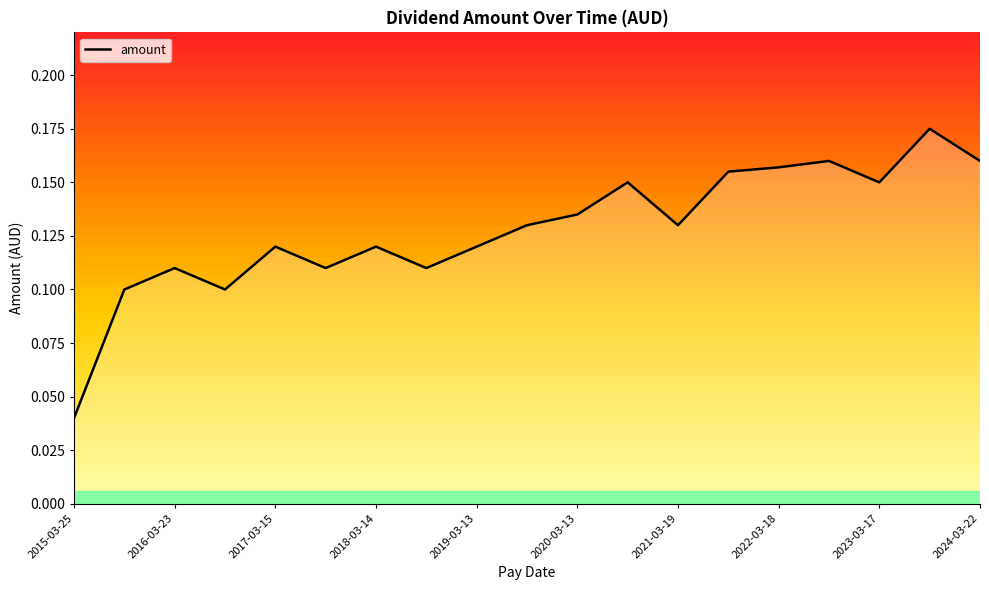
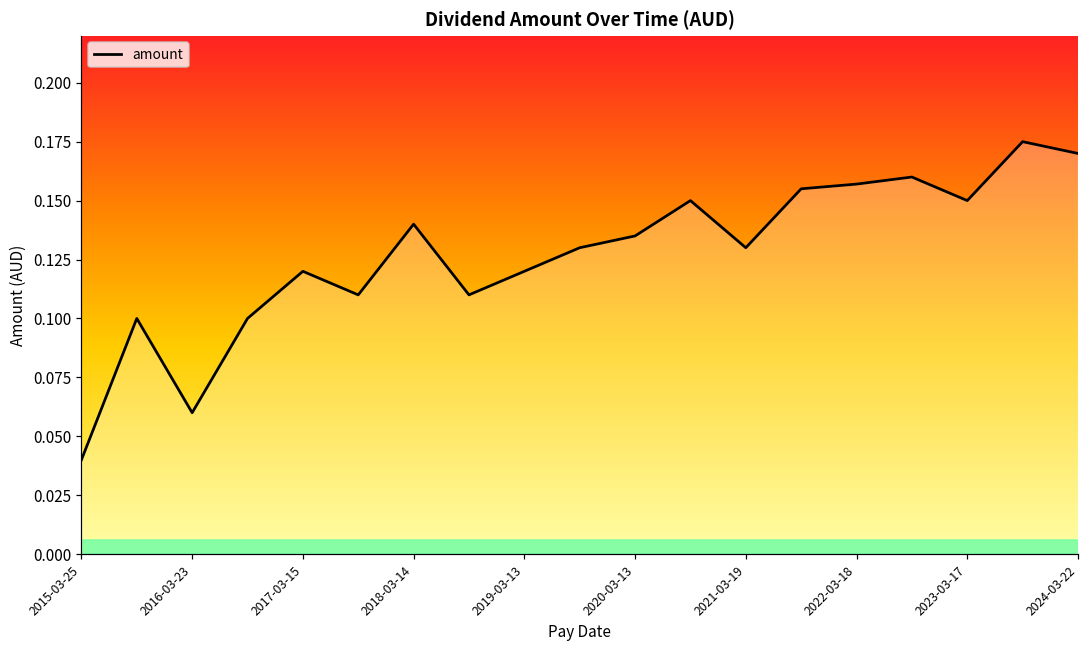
2016-03-23: 0.11 -> 0.06
2018-03-14: 0.12 -> 0.14
2024-03-22: 0.16 -> 0.17
